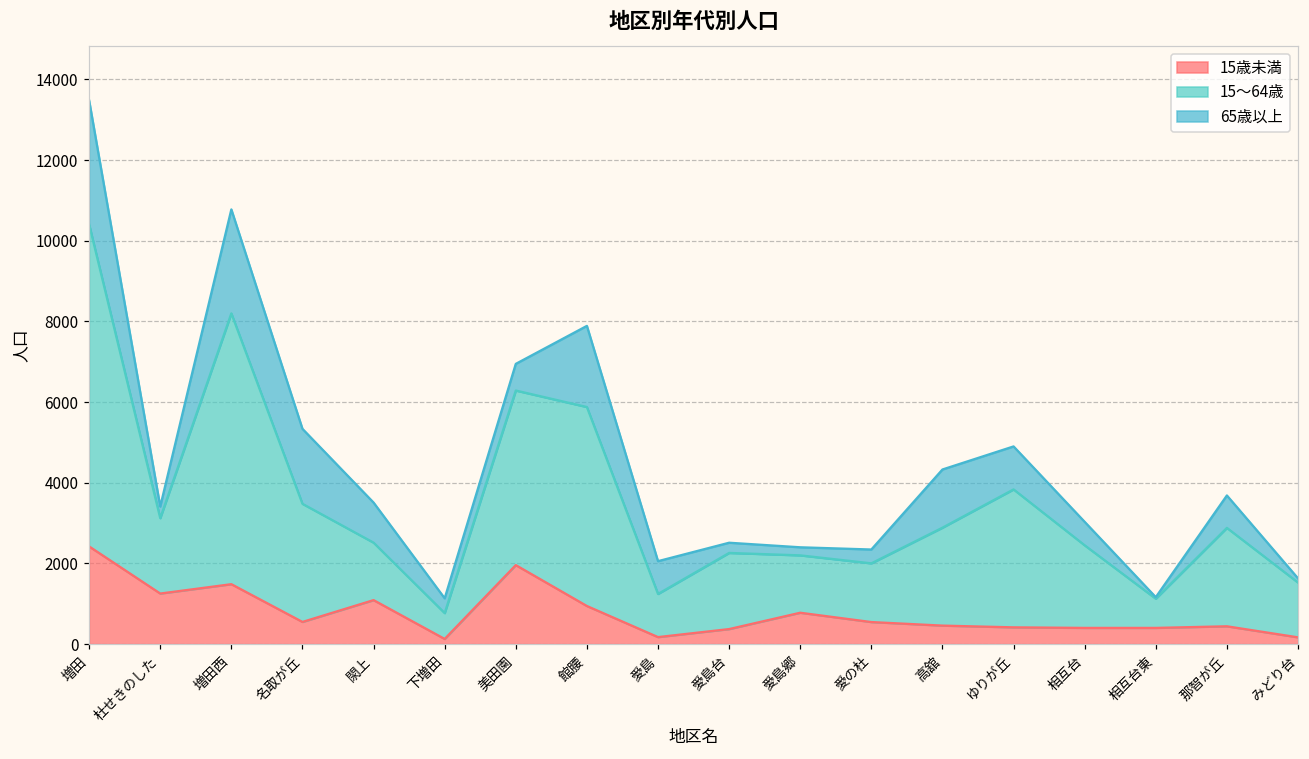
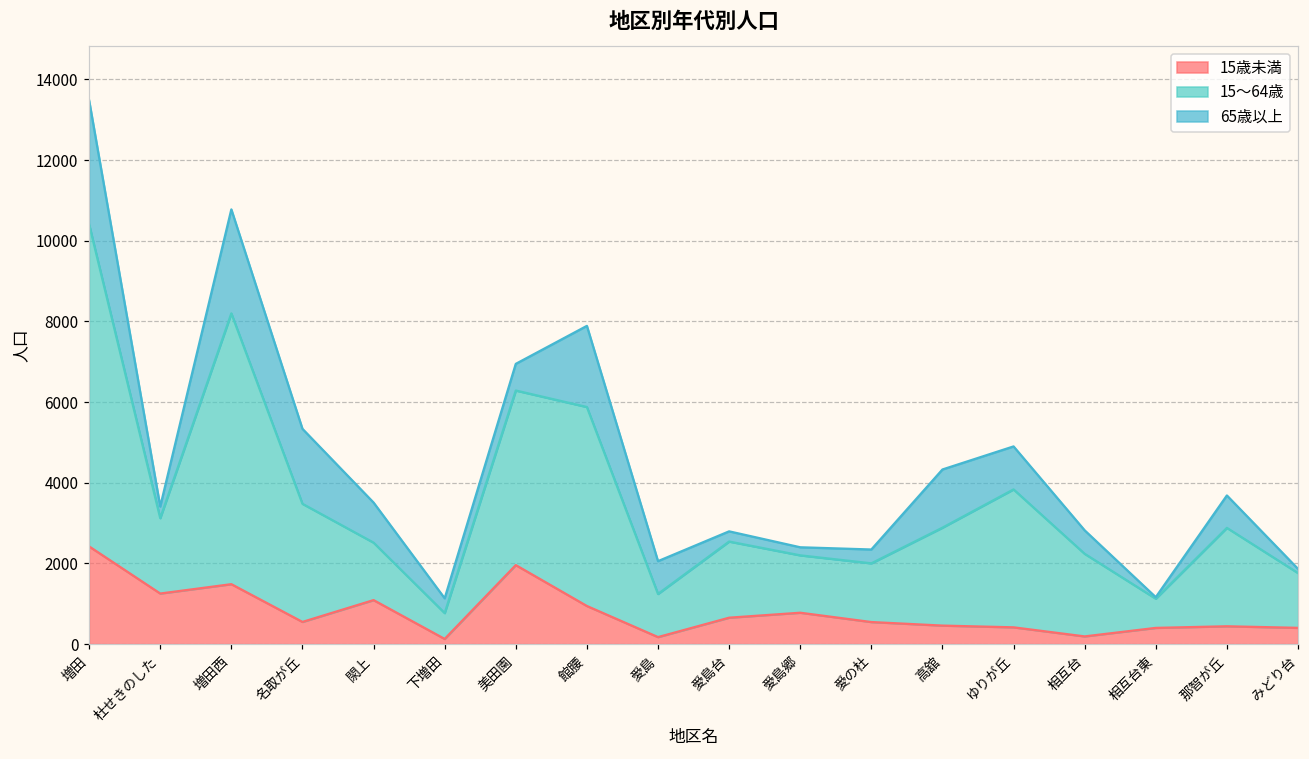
15歳未満, 愛島台: 400 -> 700
15歳未満, 相互台: 400 -> 200
15歳未満, みどり台: 200 -> 400
